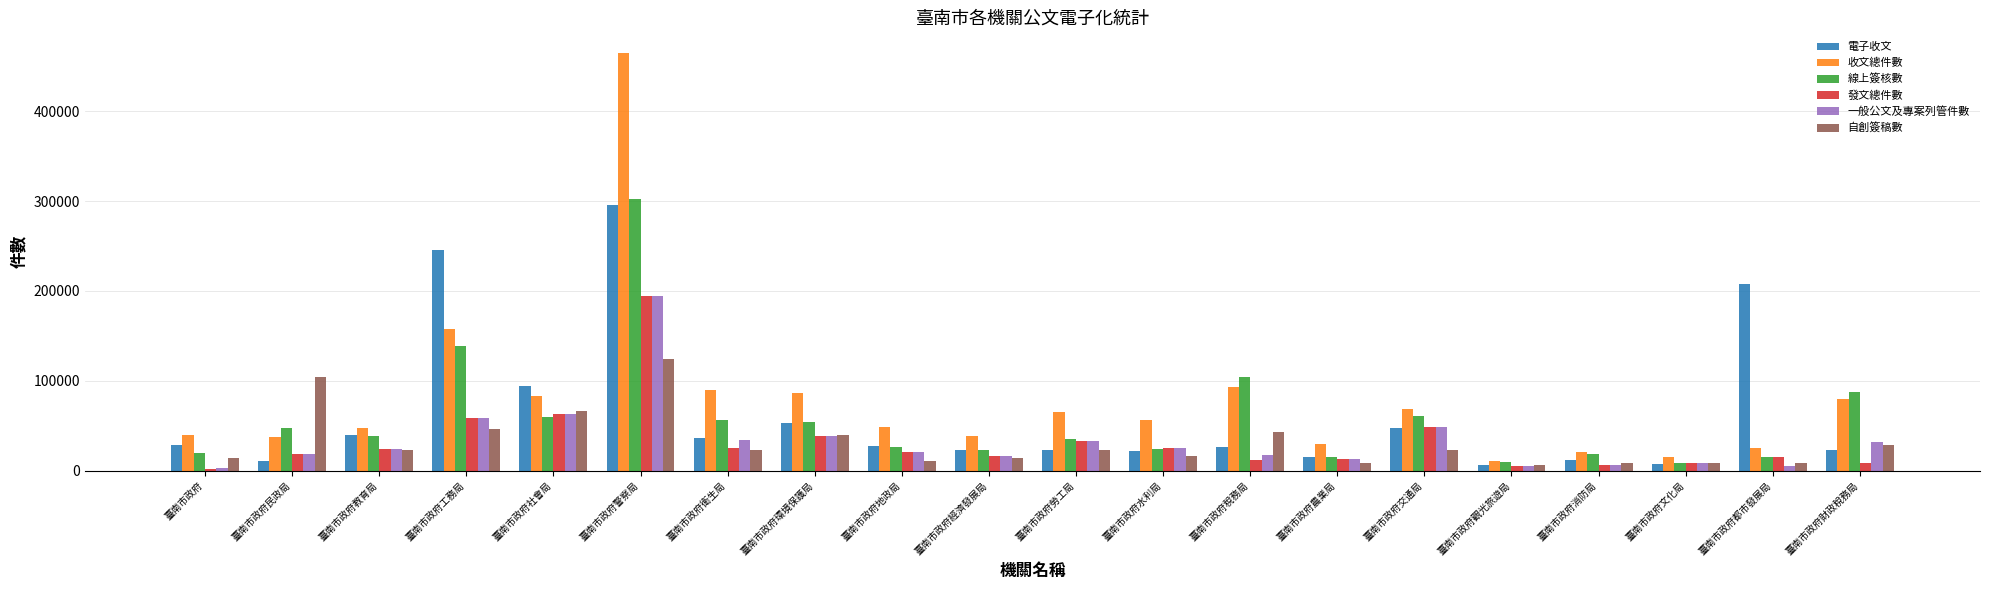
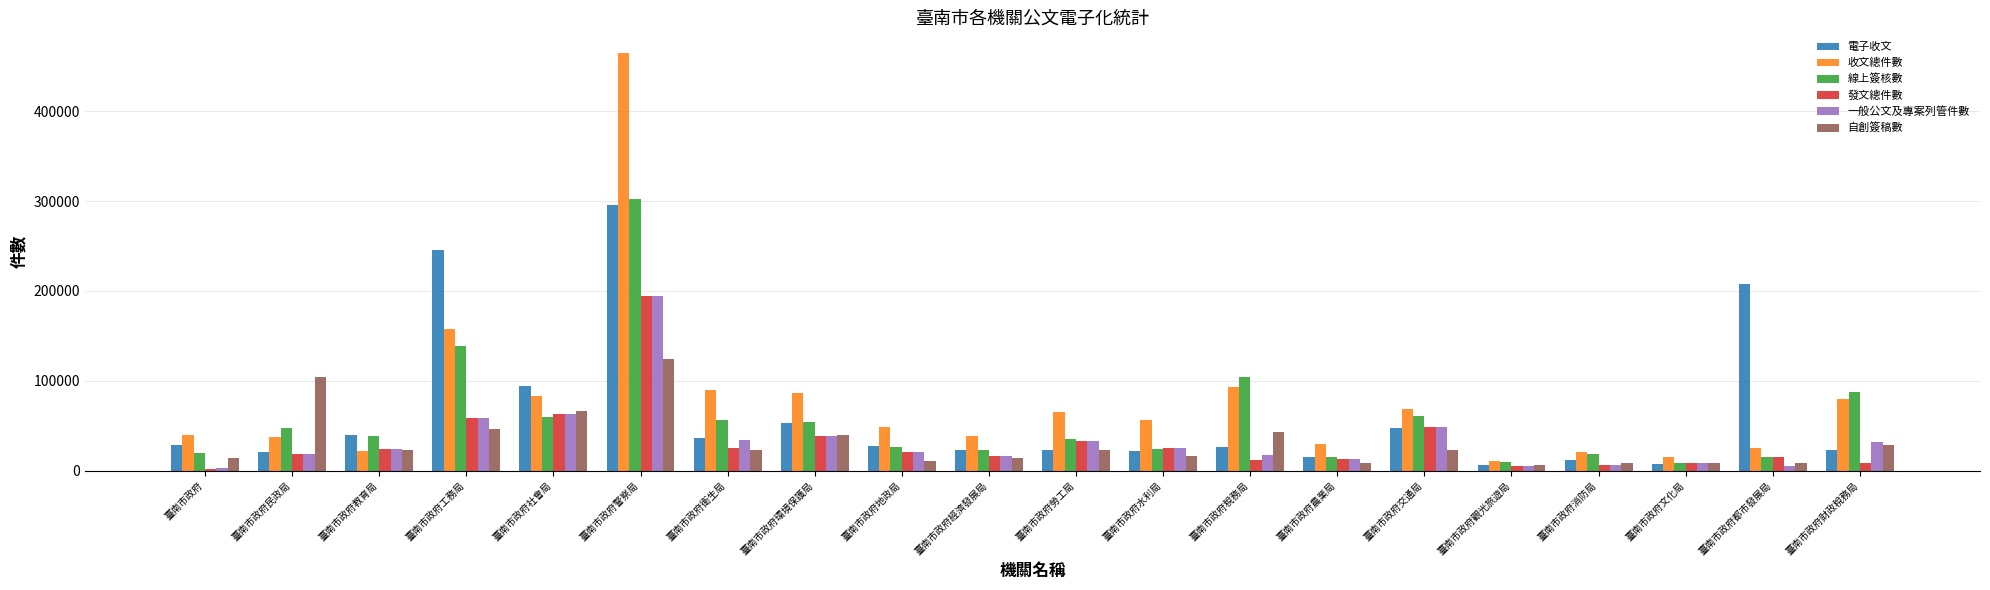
電子收文, 臺南市政府民政局: 10000 -> 20000
收文總件數, 臺南市政府教育局: 50000 -> 20000
